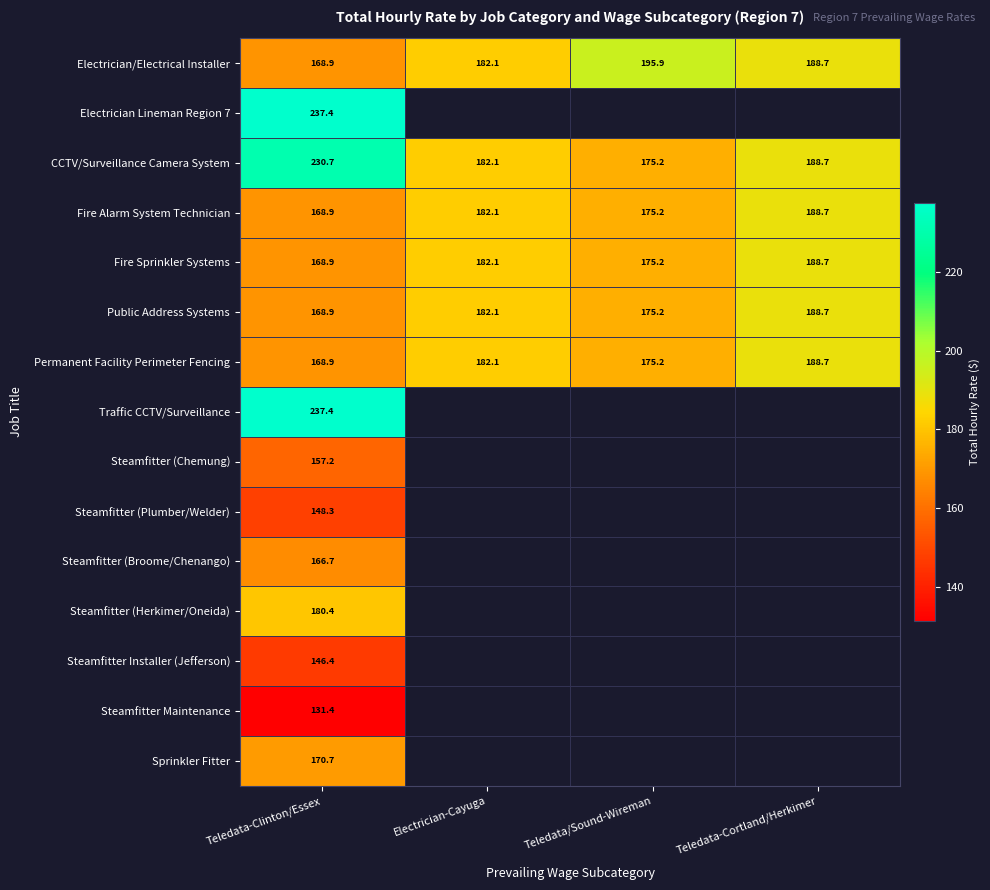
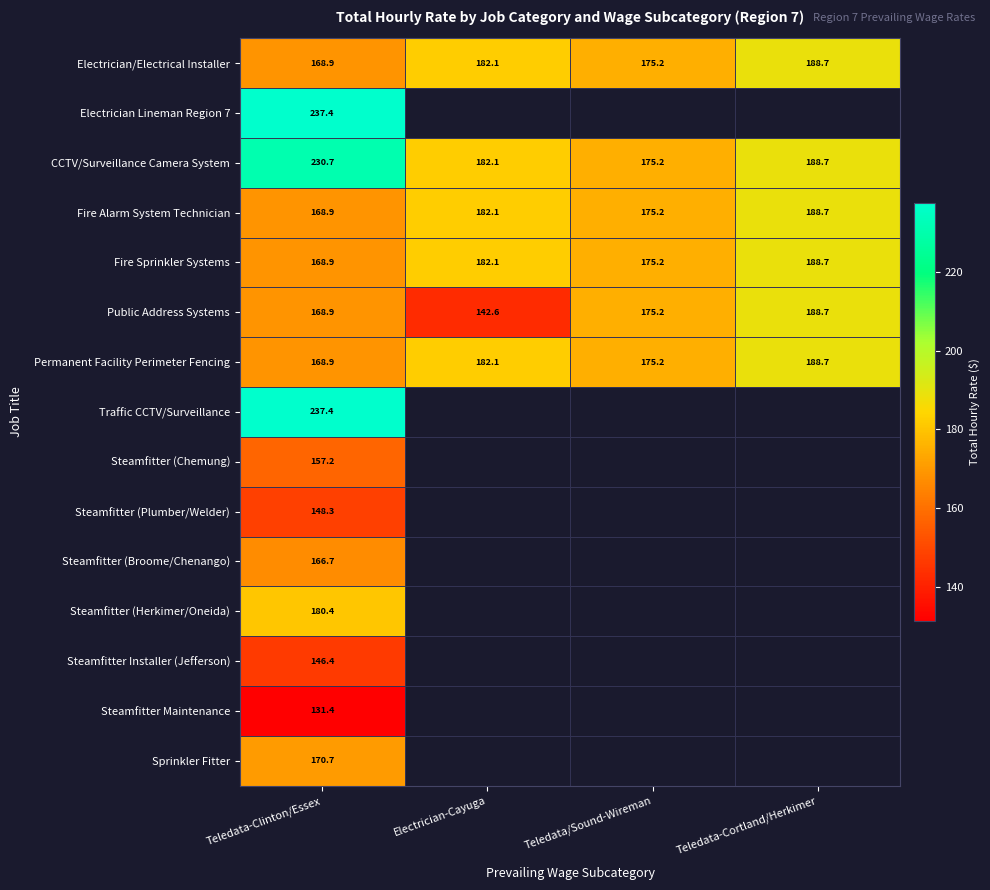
Electrician/Electrical Installer, Teledata/Sound-Wireman: 195.9 -> 175.2
Public Address Systems, Electrician-Cayuga: 182.1 -> 142.6
